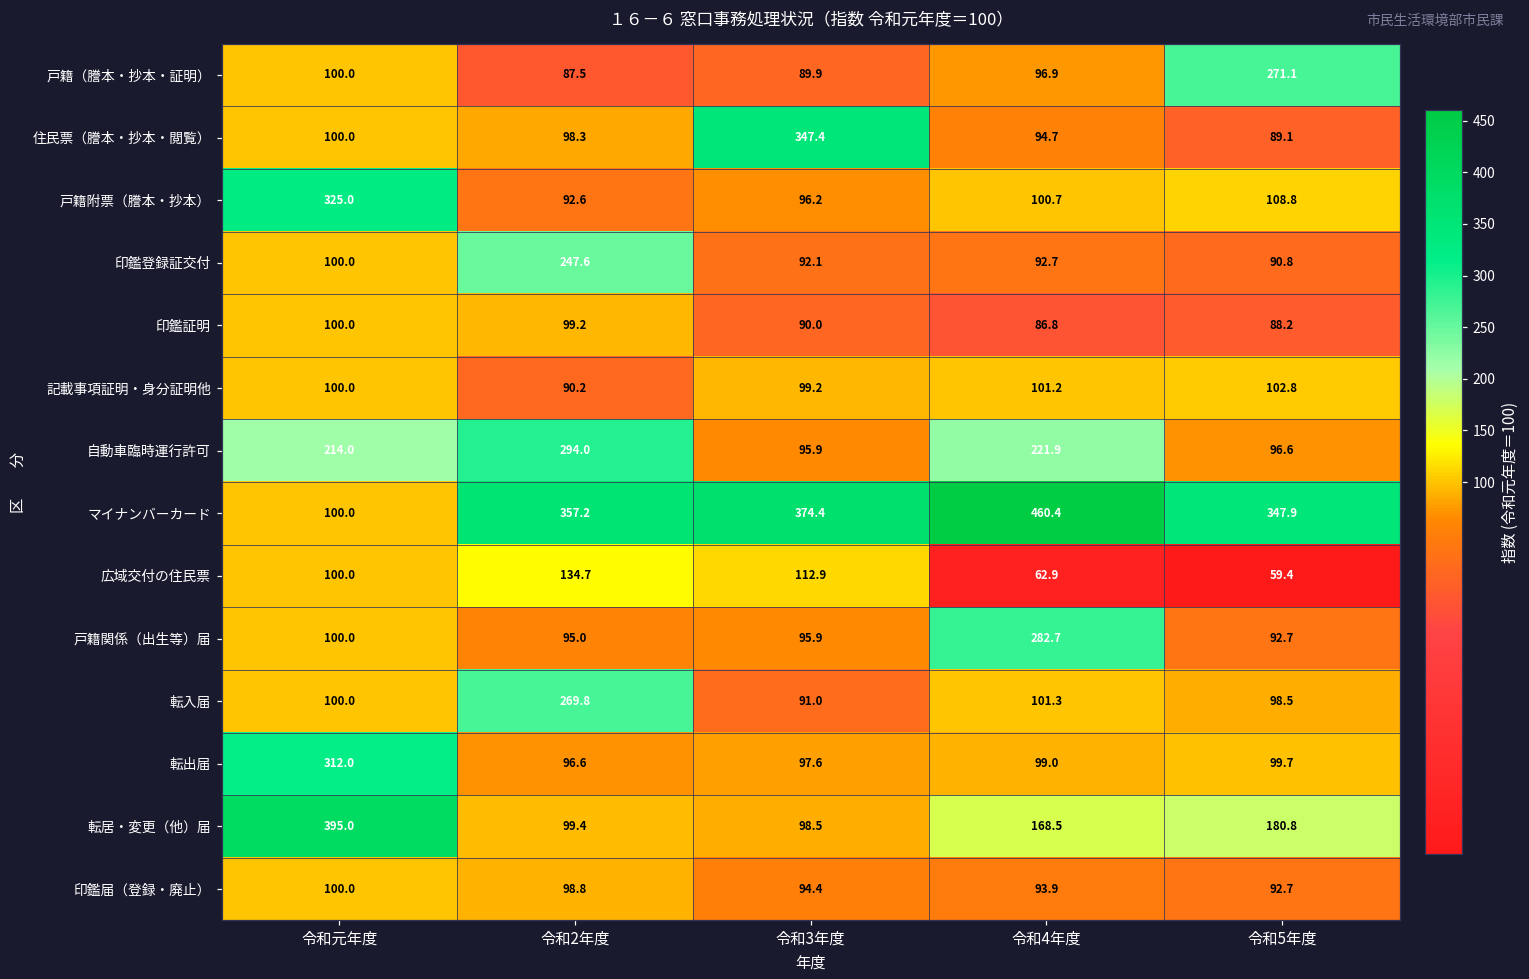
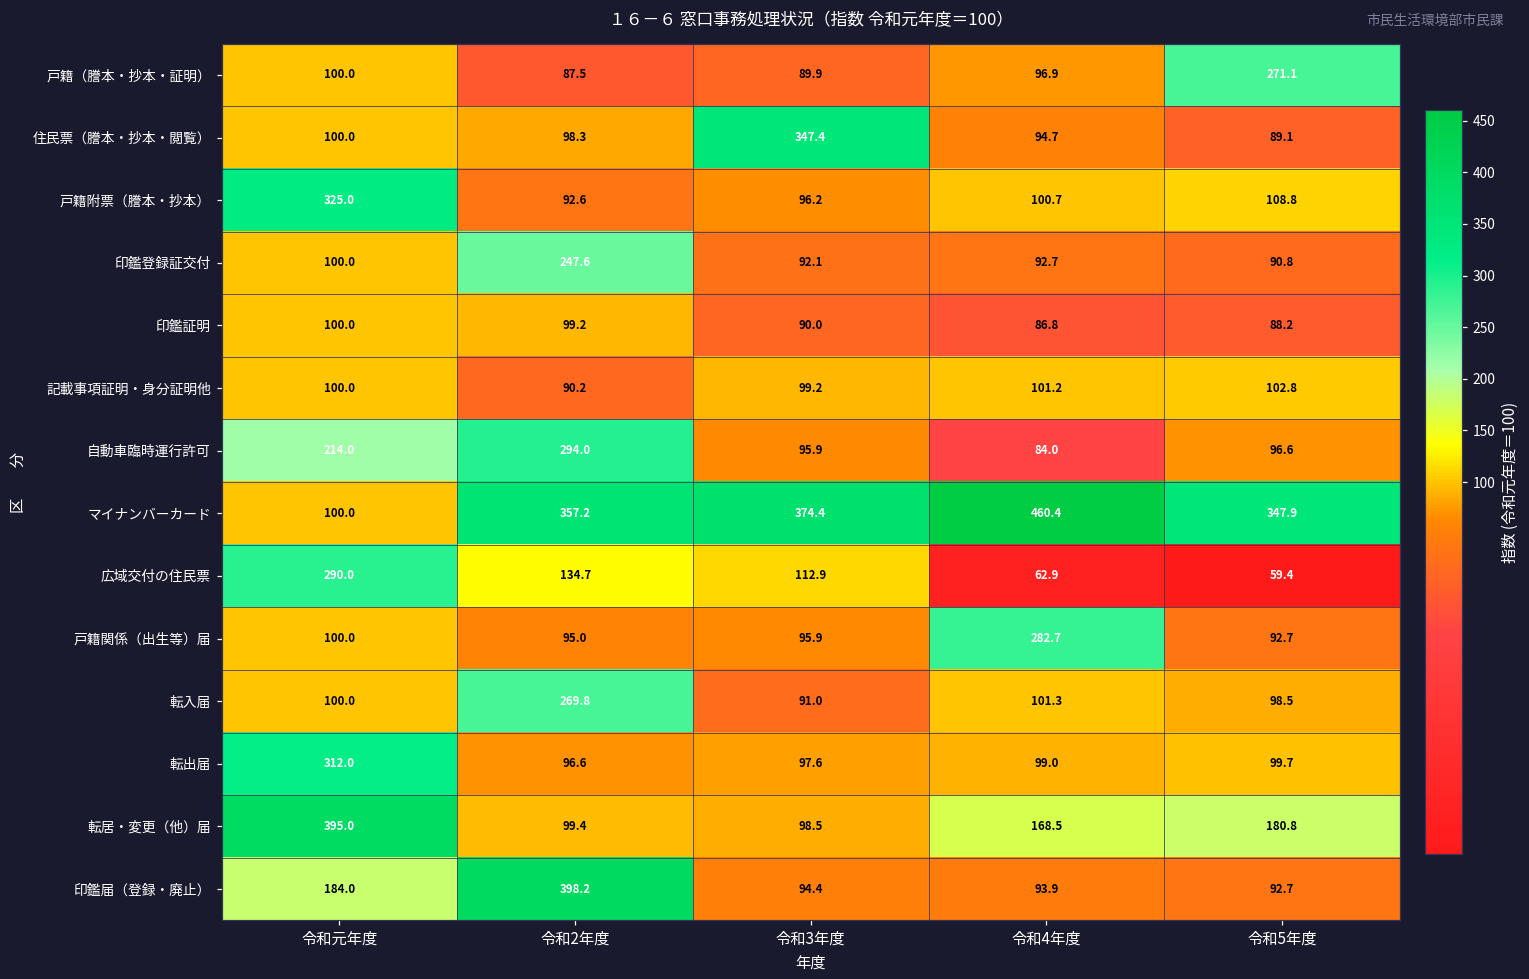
自動車臨時運行許可, 令和4年度: 221.9 -> 84.0
広域交付の住民票, 令和元年度: 100.0 -> 290.0
印鑑届（登録・廃止）, 令和元年度: 100.0 -> 184.0
印鑑届（登録・廃止）, 令和2年度: 98.8 -> 398.2
